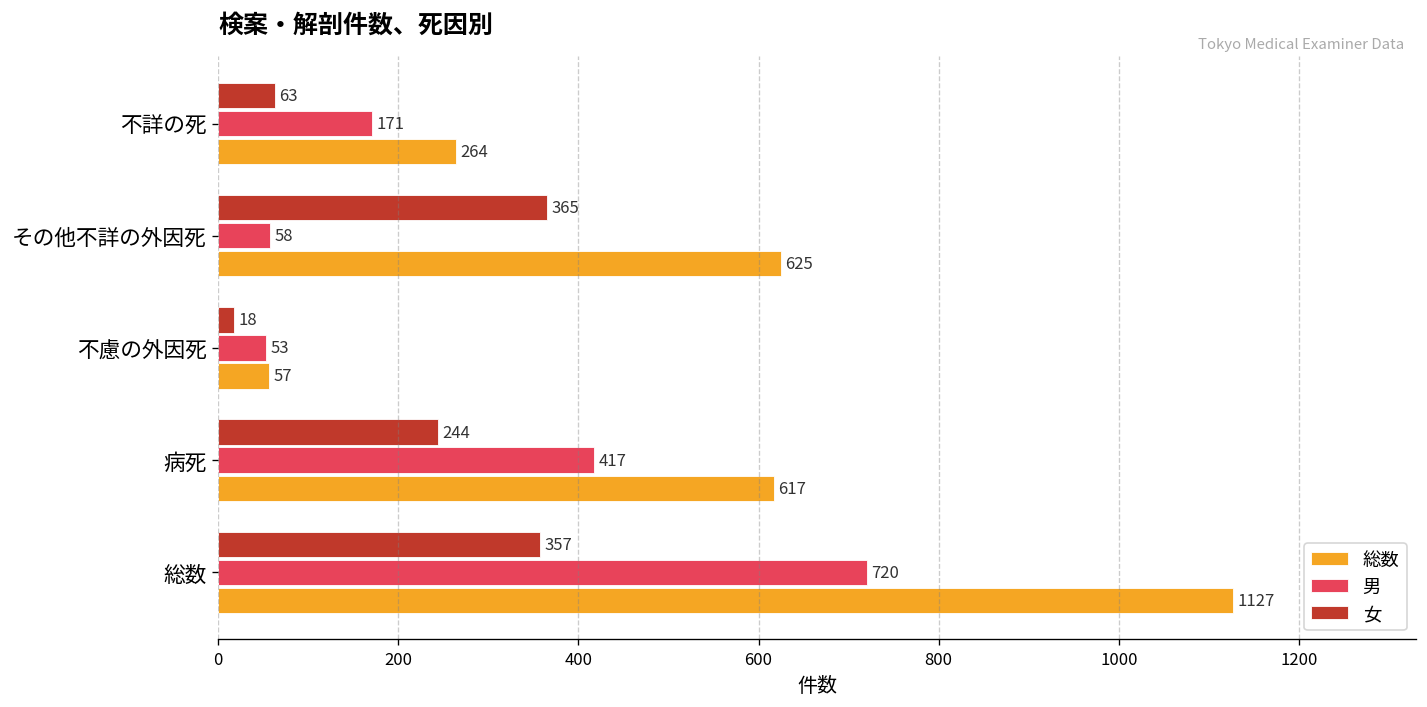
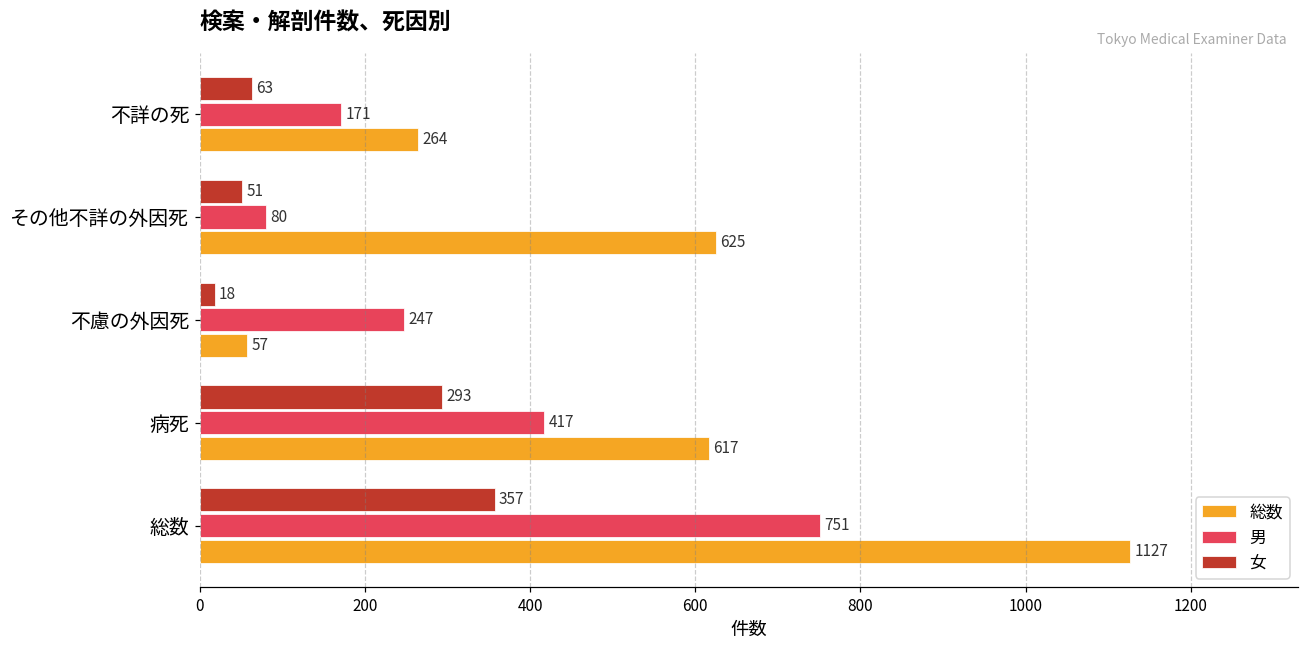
女, その他不詳の外因死: 365 -> 51
男, その他不詳の外因死: 58 -> 80
男, 不慮の外因死: 53 -> 247
女, 病死: 244 -> 293
男, 総数: 720 -> 751
